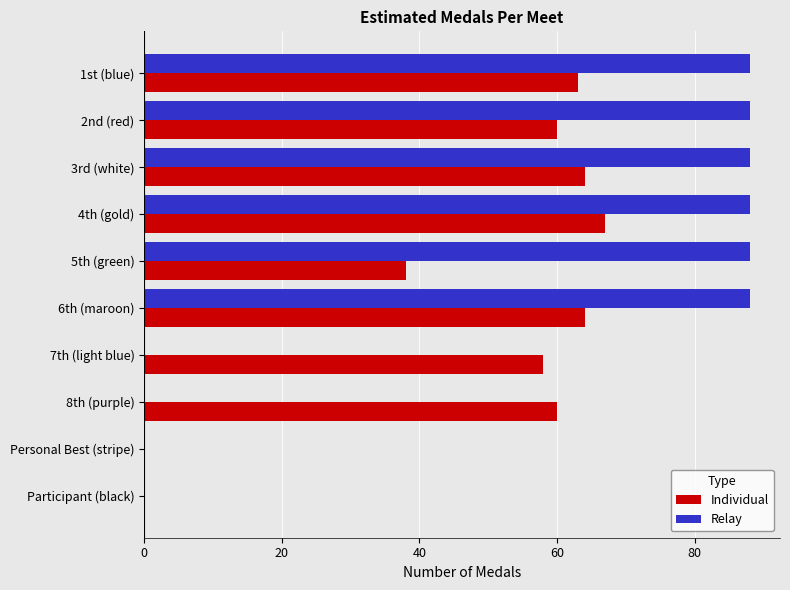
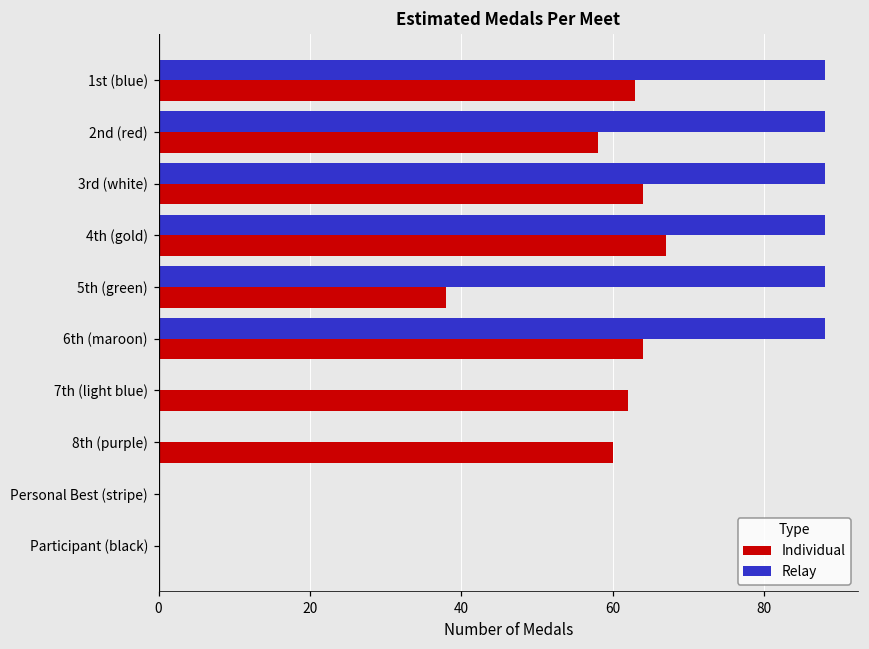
Individual, 2nd (red): 60 -> 58
Individual, 7th (light blue): 58 -> 62
